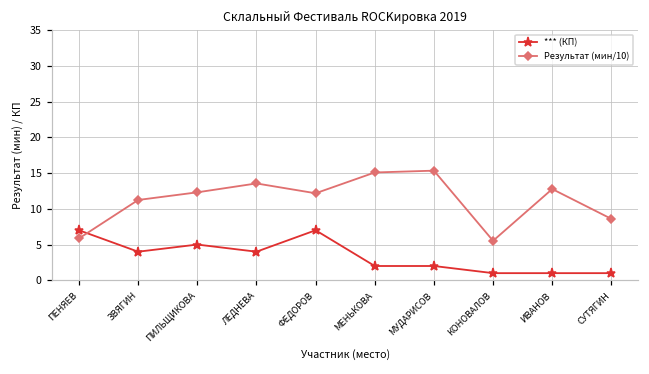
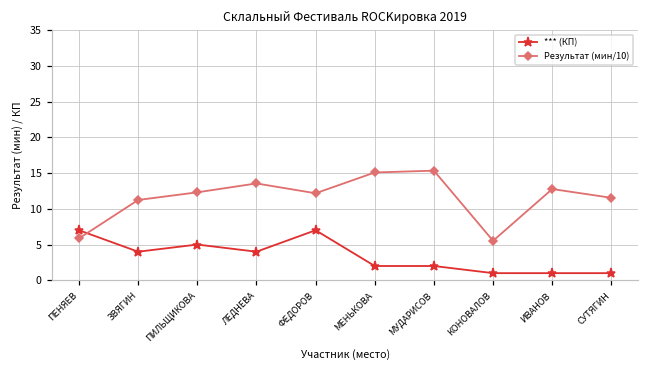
Результат (мин/10), СУТЯГИН: 9 -> 12
